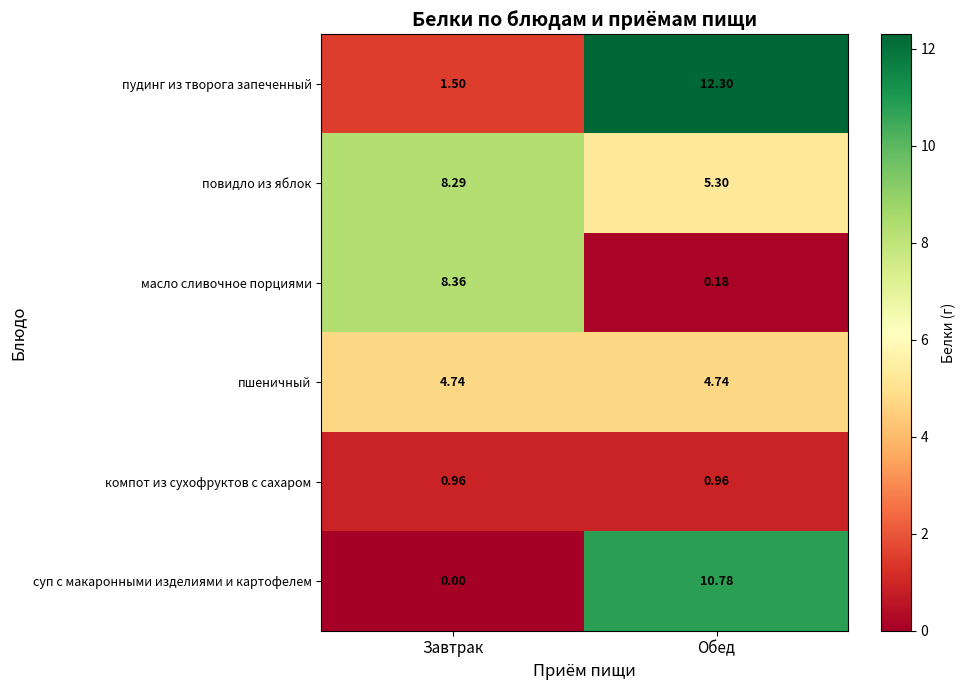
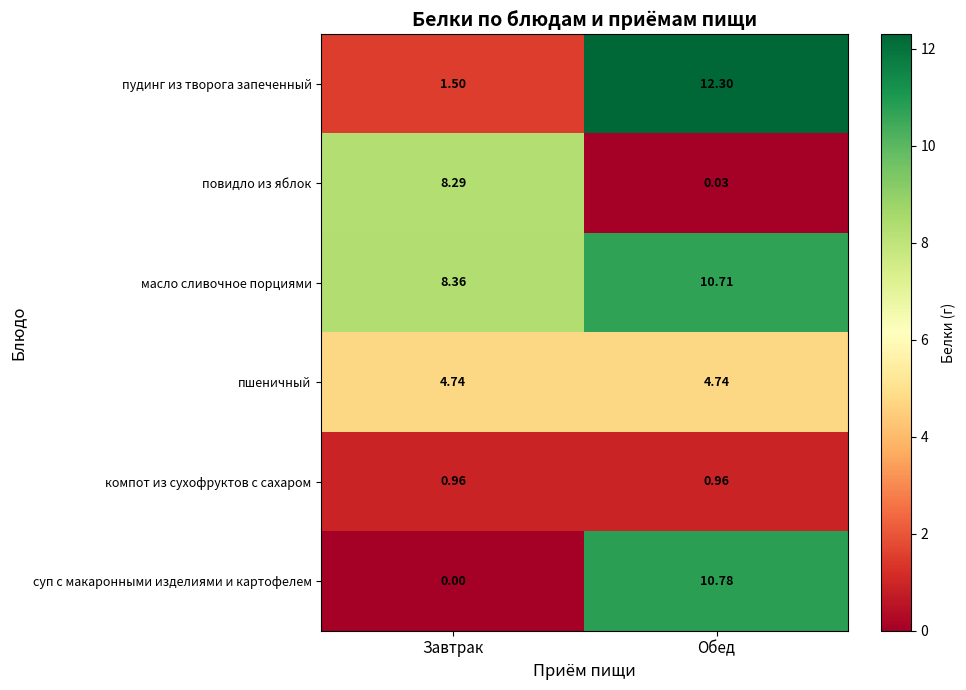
повидло из яблок, Обед: 5.30 -> 0.03
масло сливочное порциями, Обед: 0.18 -> 10.71
